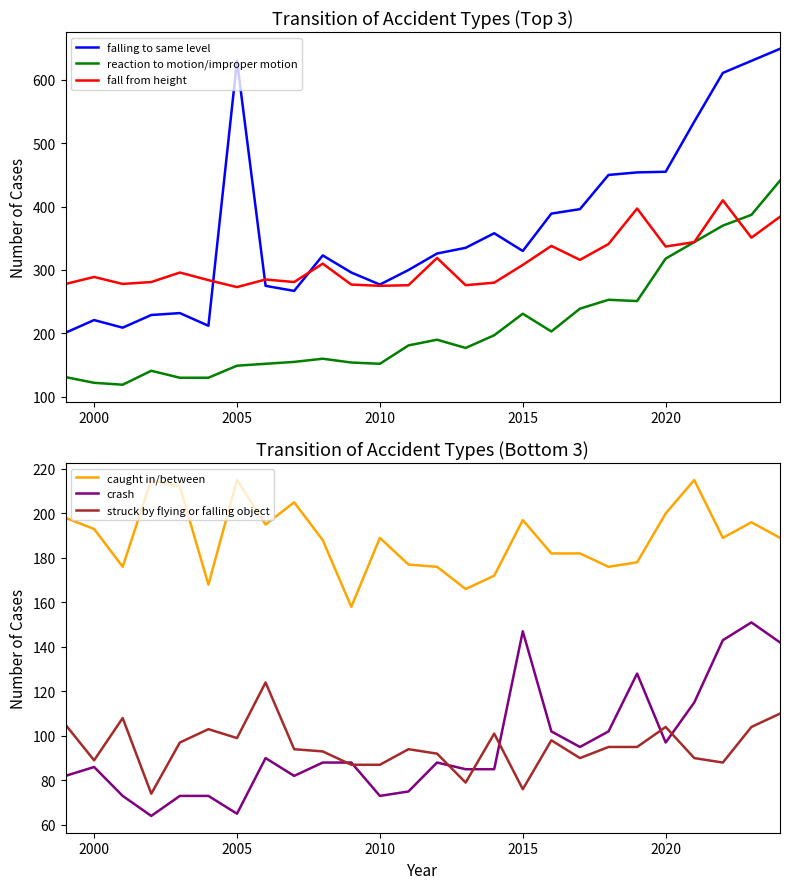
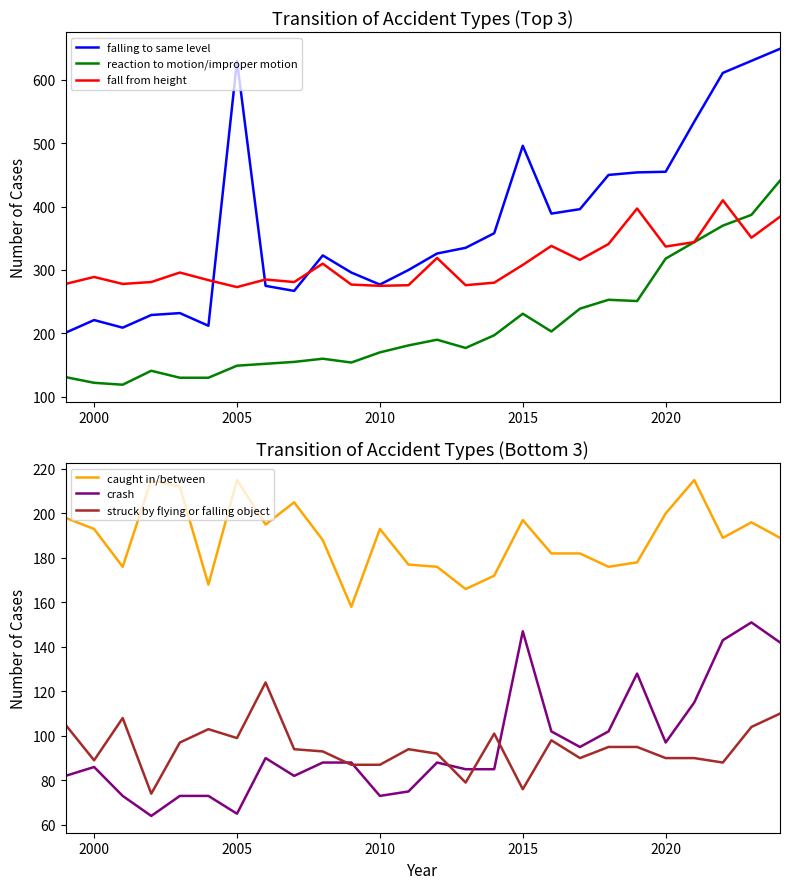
Transition of Accident Types (Top 3), reaction to motion/improper motion, 2010: 150 -> 170
Transition of Accident Types (Top 3), falling to same level, 2015: 330 -> 500
Transition of Accident Types (Bottom 3), caught in/between, 2010: 189 -> 193
Transition of Accident Types (Bottom 3), struck by flying or falling object, 2020: 104 -> 90
